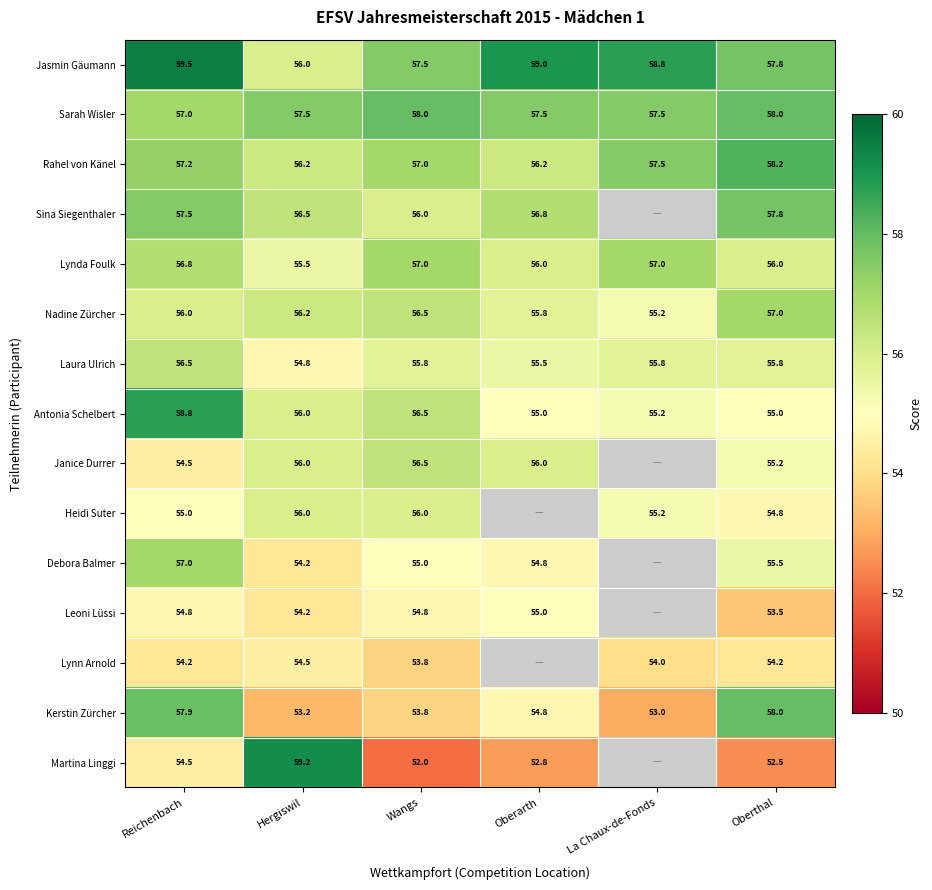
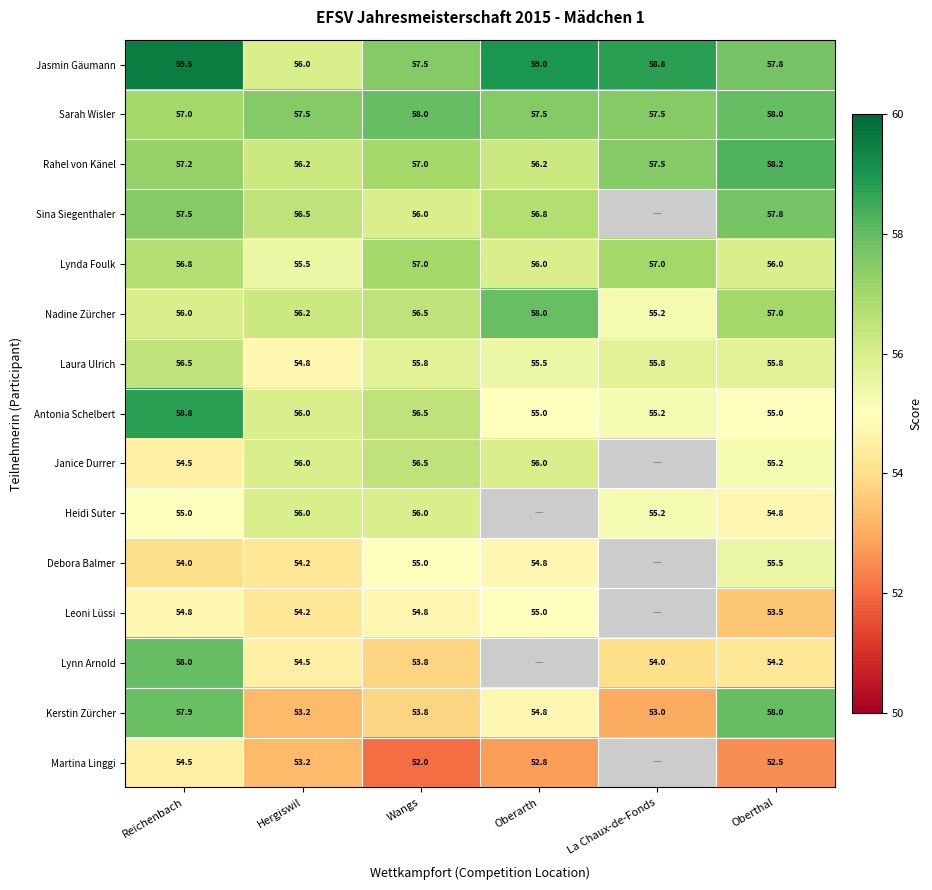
Nadine Zürcher, Oberarth: 55.8 -> 58.0
Debora Balmer, Reichenbach: 57.0 -> 54.0
Lynn Arnold, Reichenbach: 54.2 -> 58.0
Martina Linggi, Hergiswil: 59.2 -> 53.2
